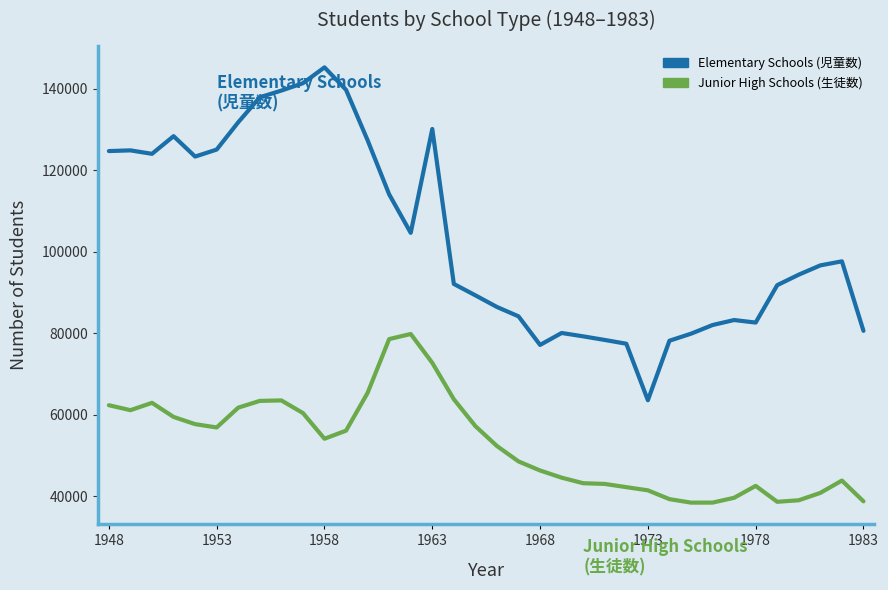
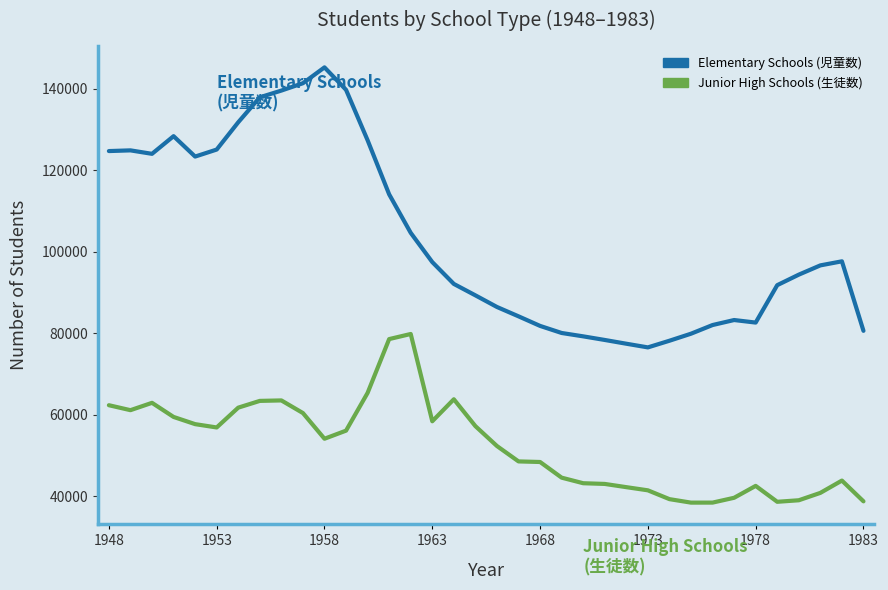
Elementary Schools (児童数), 1963: 130000 -> 97000
Junior High Schools (生徒数), 1963: 73000 -> 58000
Elementary Schools (児童数), 1968: 77000 -> 82000
Junior High Schools (生徒数), 1968: 46000 -> 48000
Elementary Schools (児童数), 1973: 64000 -> 77000
